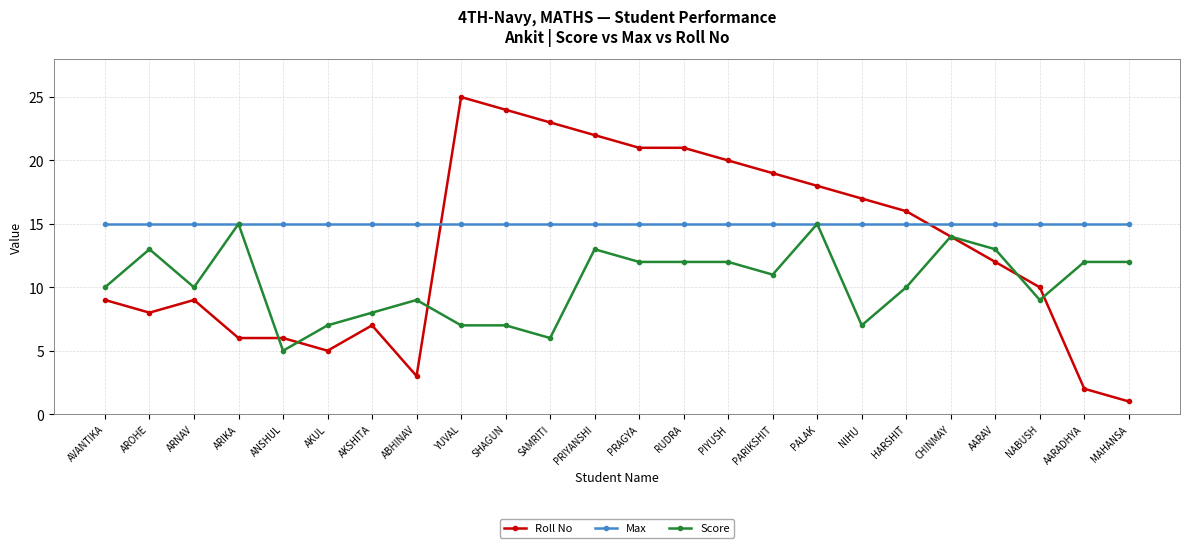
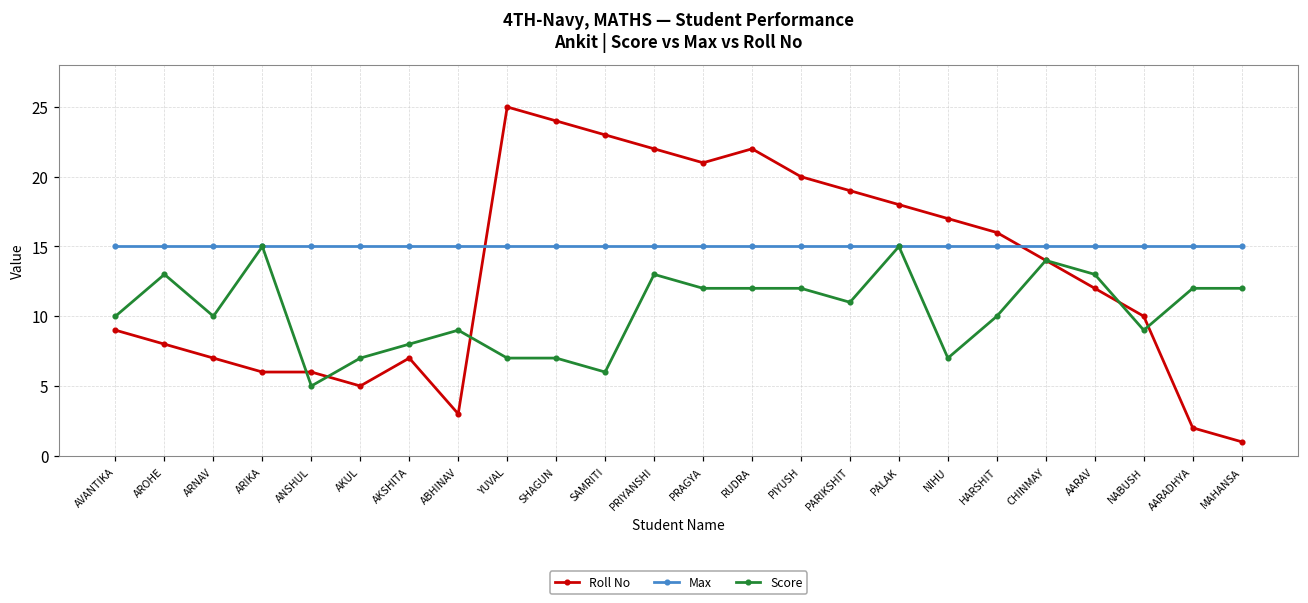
Roll No, ARNAV: 9 -> 7
Roll No, RUDRA: 21 -> 22
